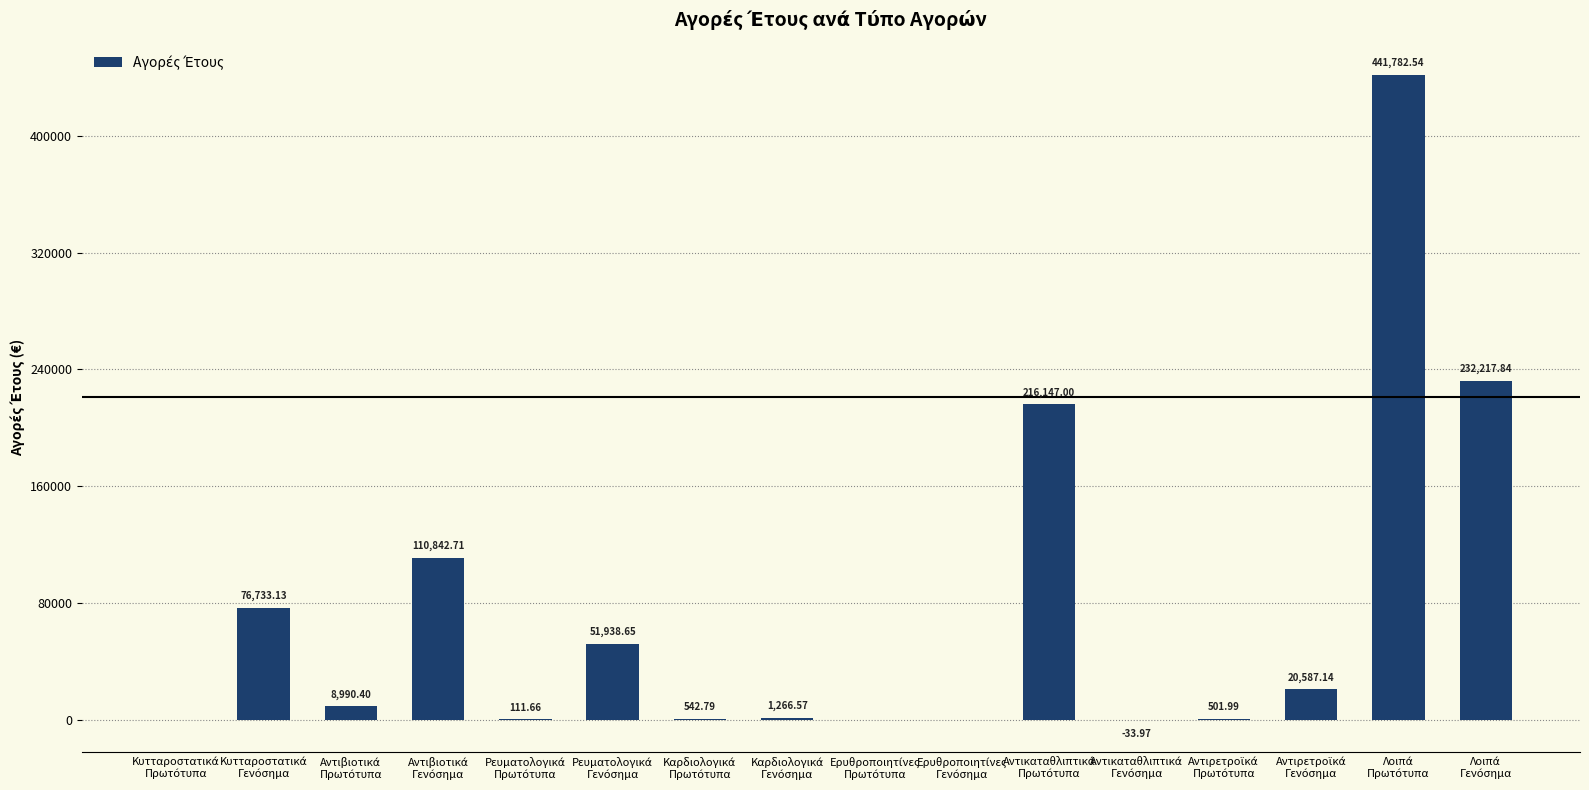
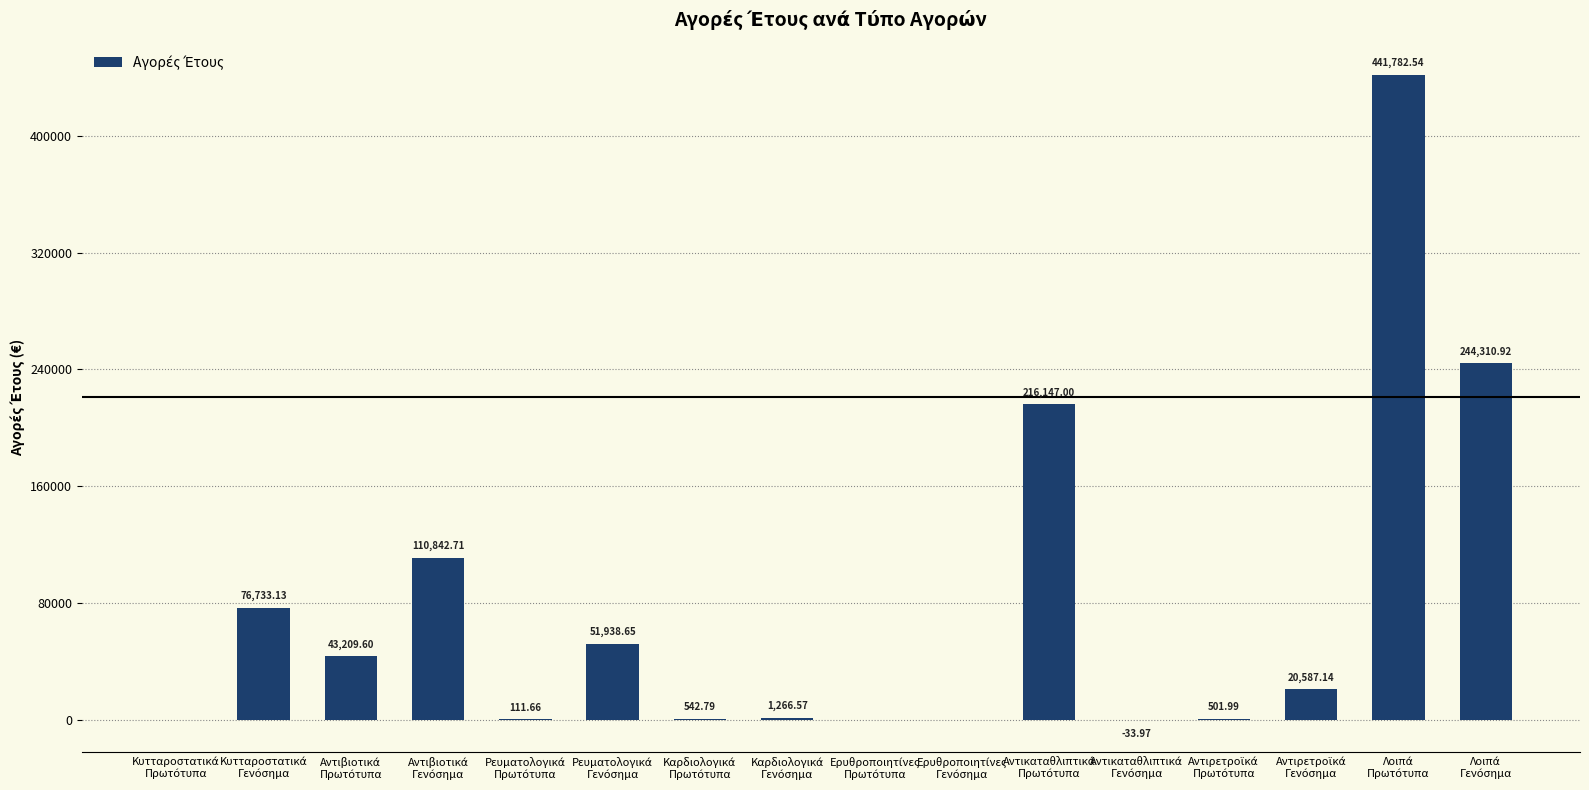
Αντιβιοτικά Πρωτότυπα: 8,990.40 -> 43,209.60
Λοιπά Γενόσημα: 232,217.84 -> 244,310.92
